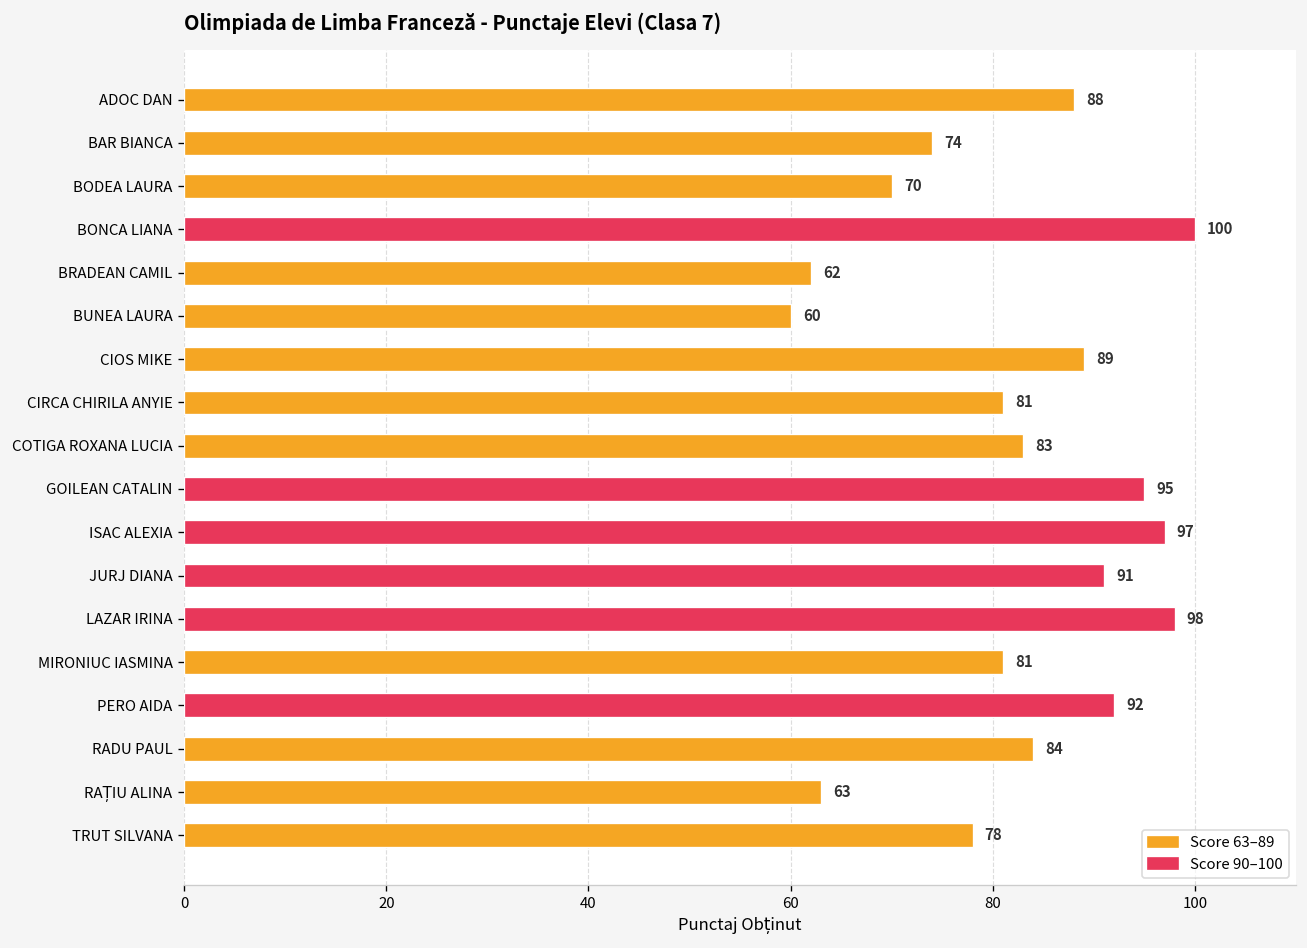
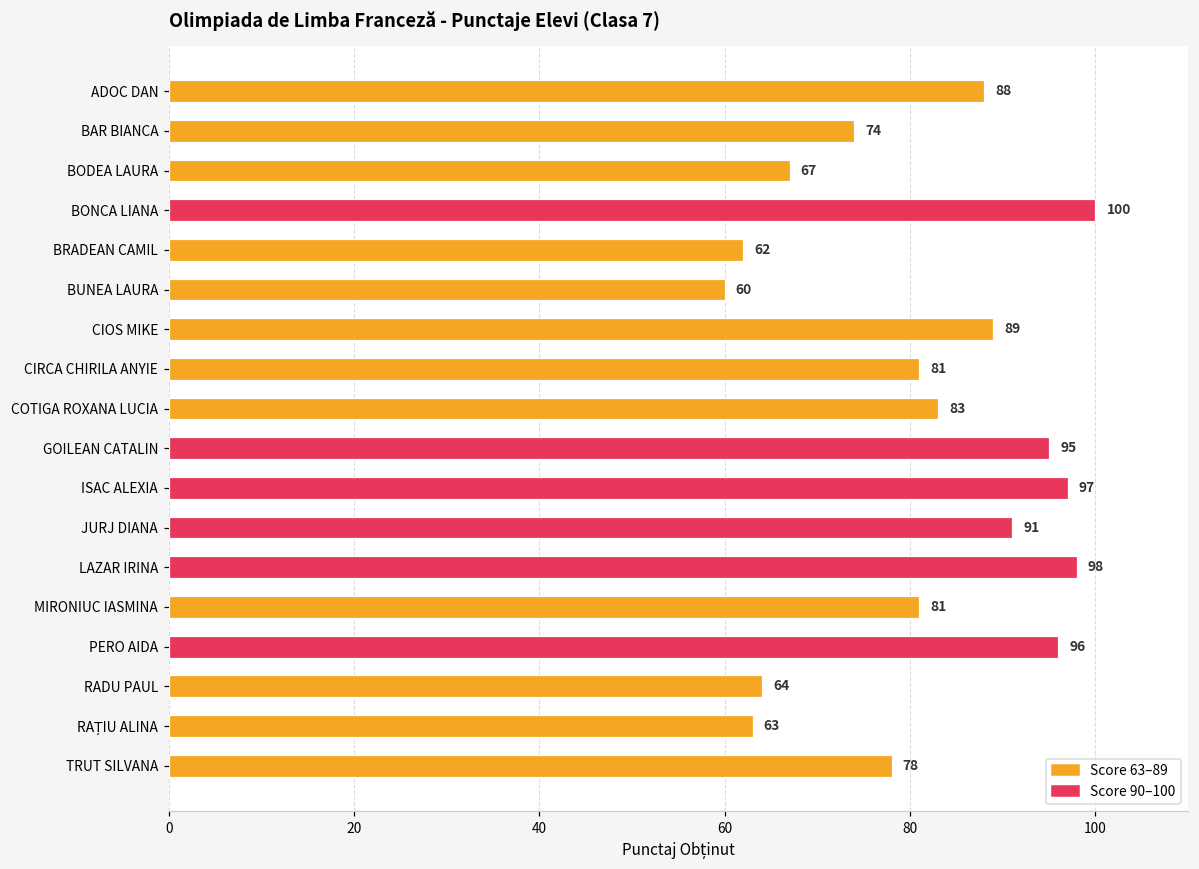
BODEA LAURA: 70 -> 67
PERO AIDA: 92 -> 96
RADU PAUL: 84 -> 64
